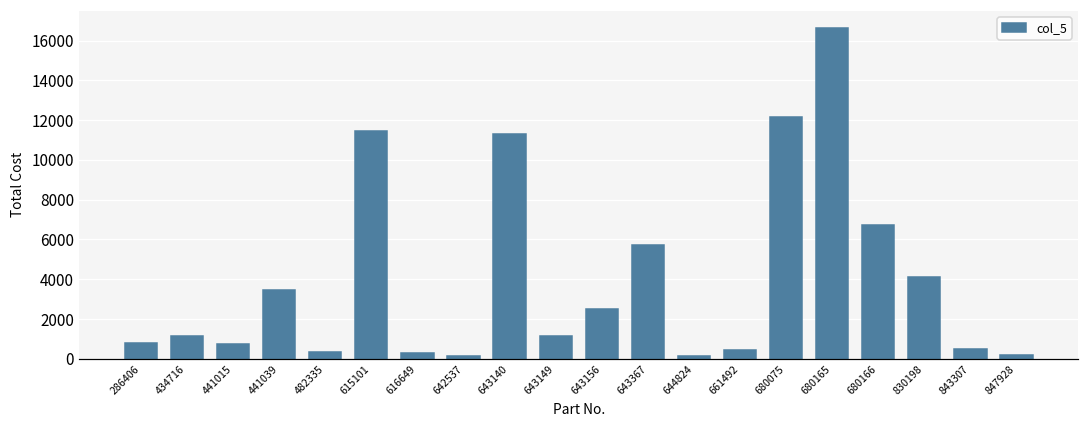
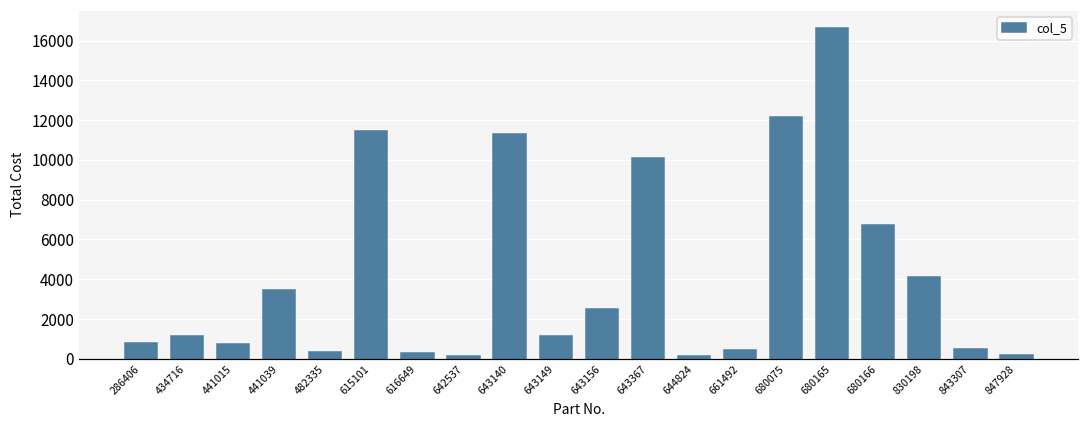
643367: 5700 -> 10100
